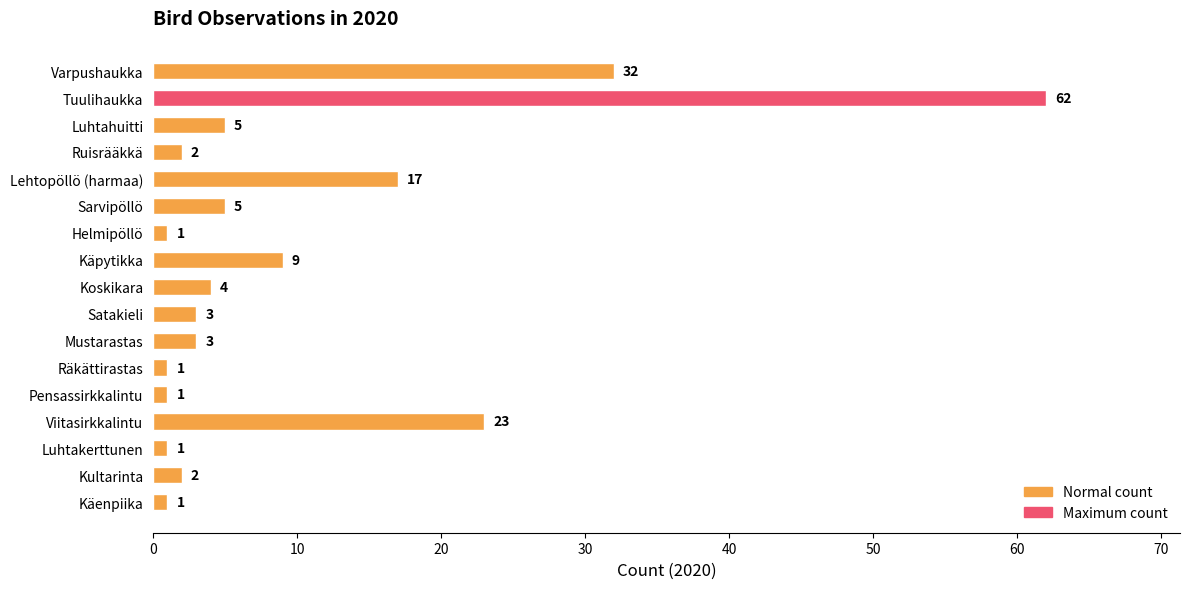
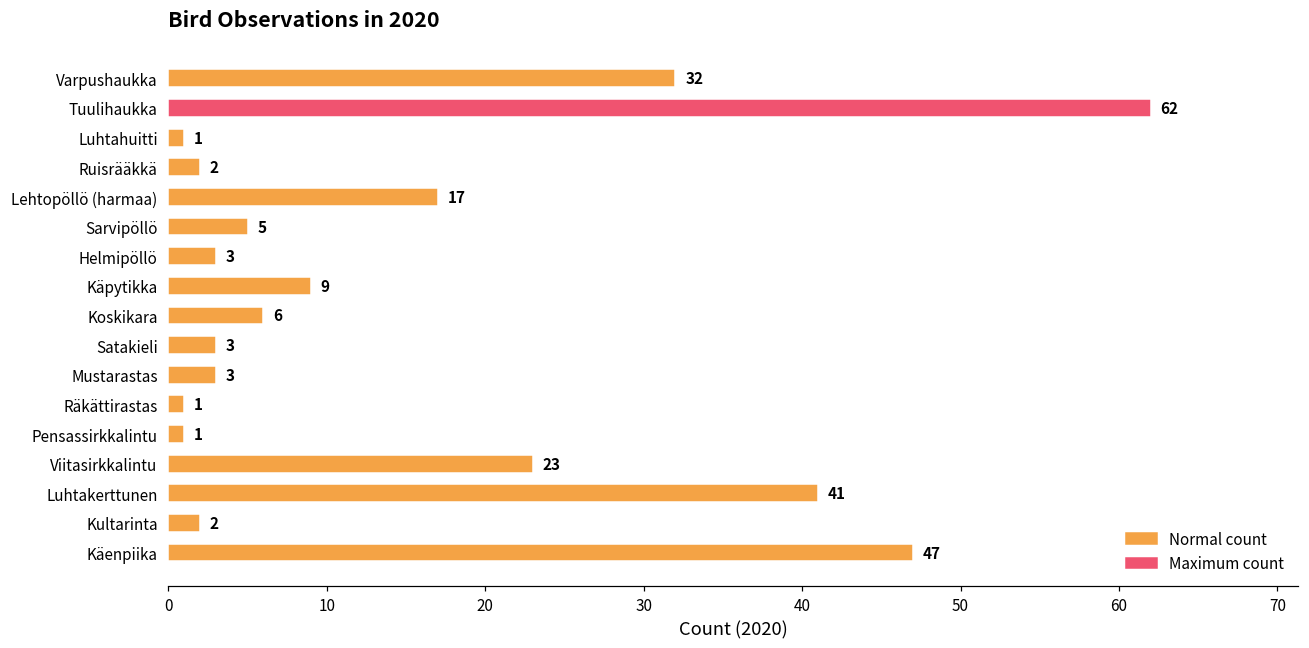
Luhtahuitti: 5 -> 1
Helmipöllö: 1 -> 3
Koskikara: 4 -> 6
Luhtakerttunen: 1 -> 41
Käenpiika: 1 -> 47
